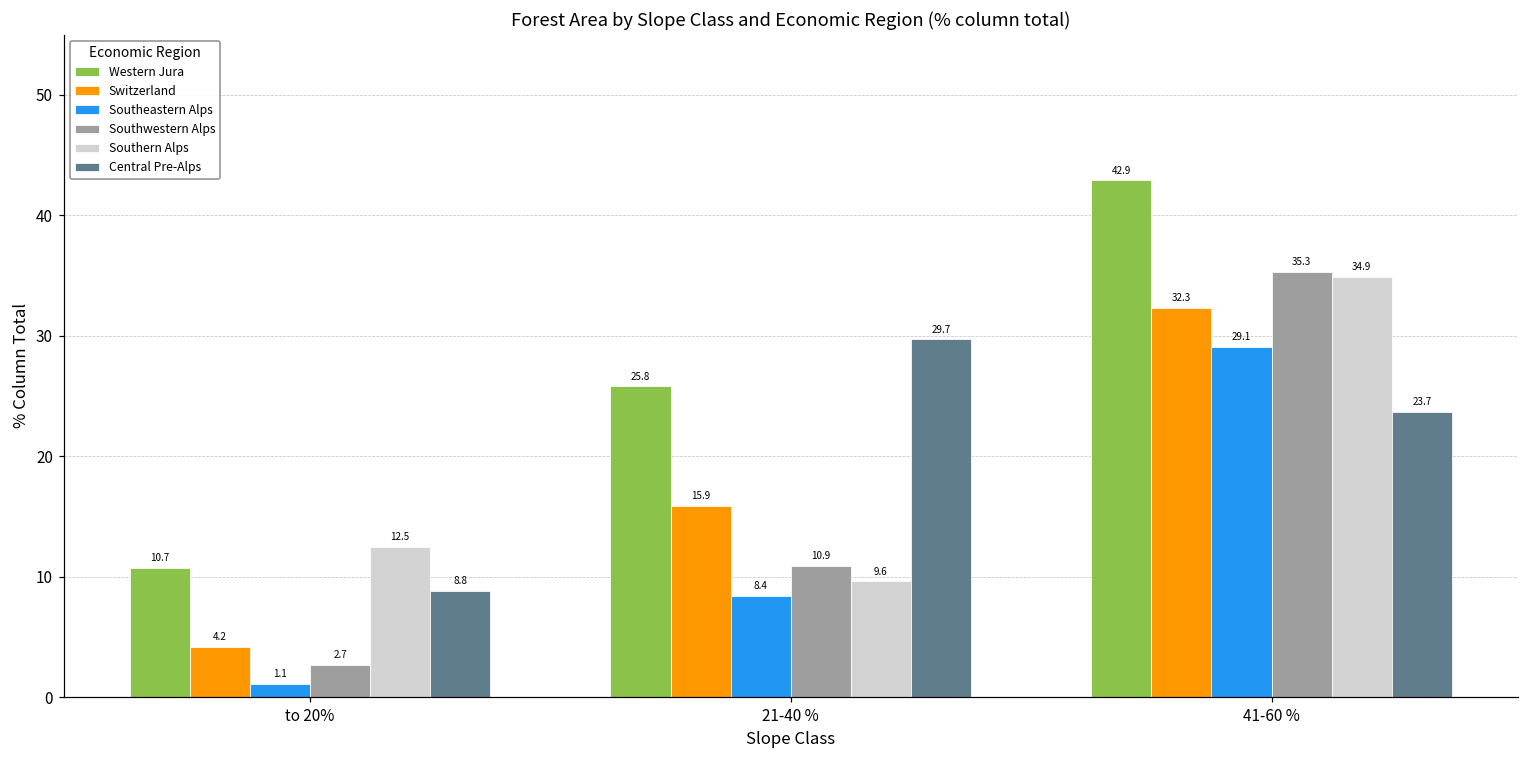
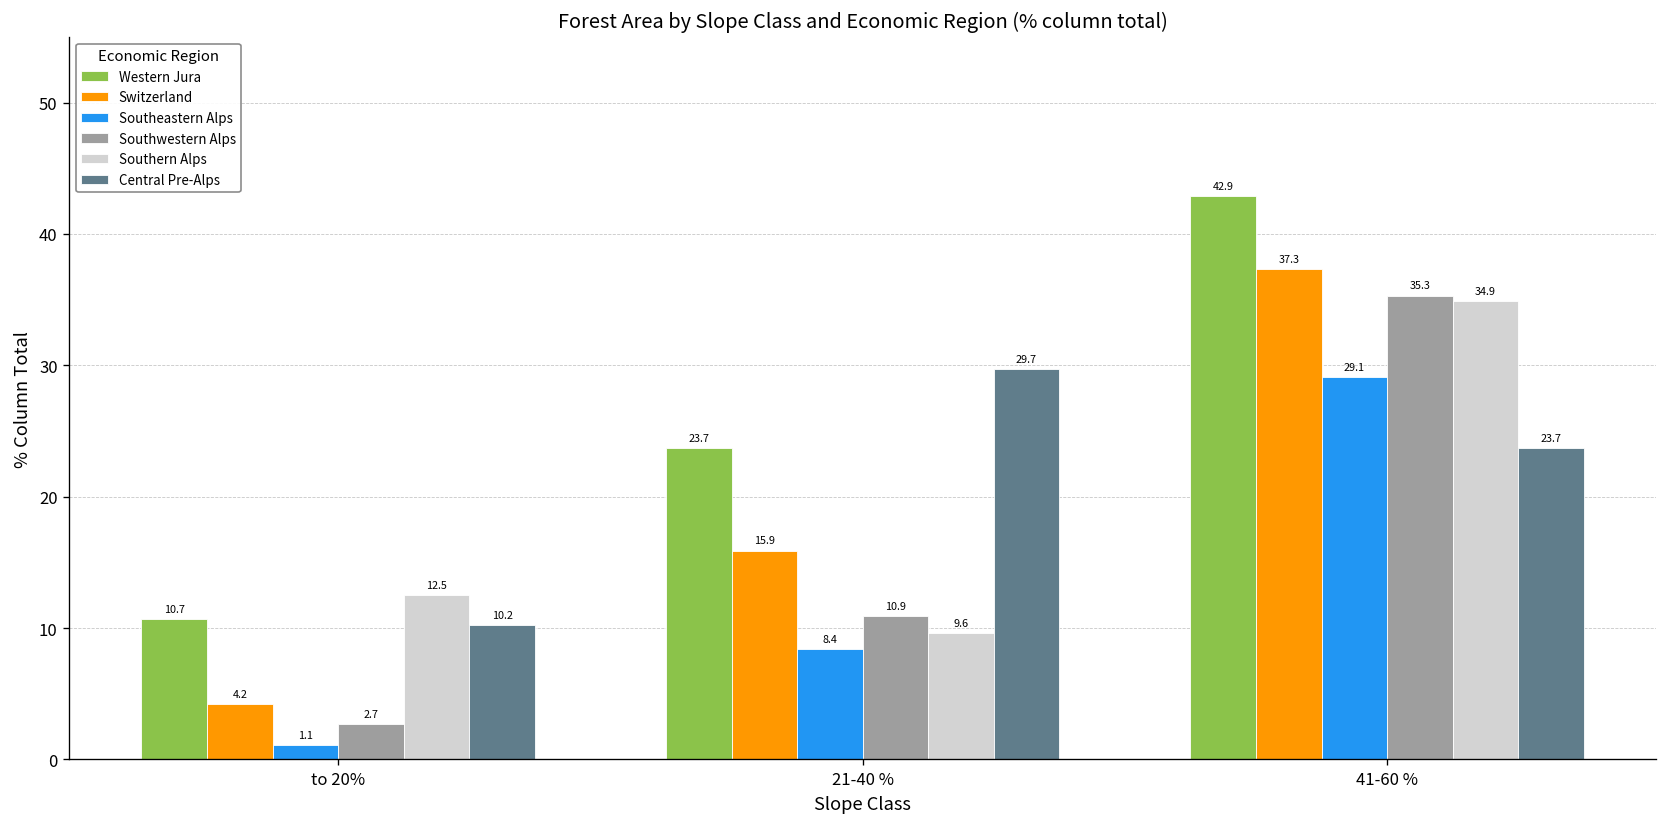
Central Pre-Alps, to 20%: 8.8 -> 10.2
Western Jura, 21-40 %: 25.8 -> 23.7
Switzerland, 41-60 %: 32.3 -> 37.3
